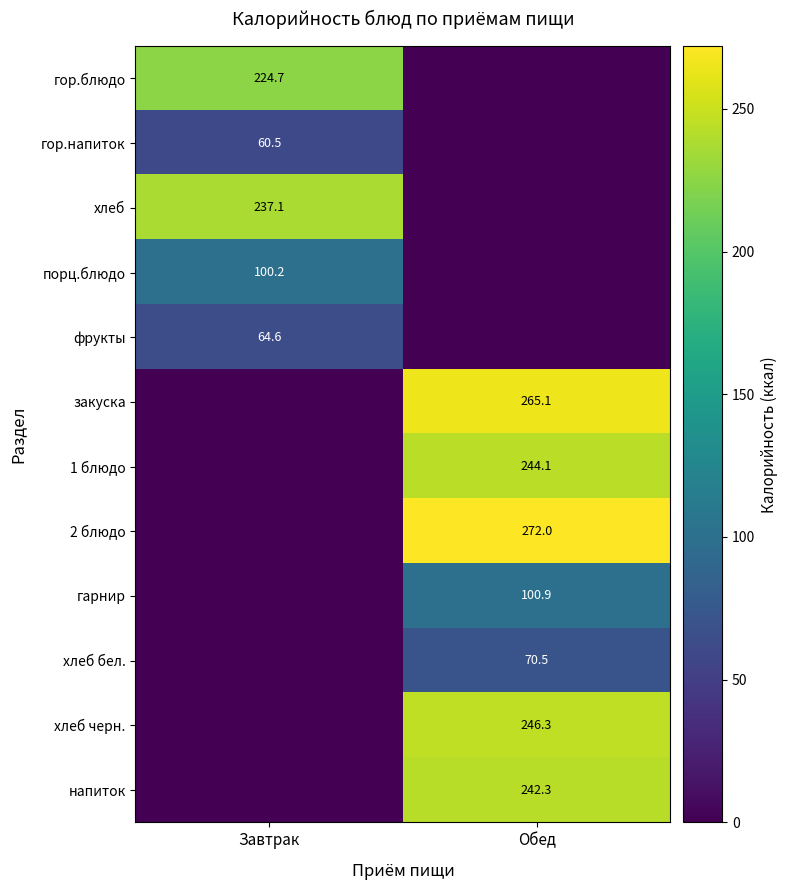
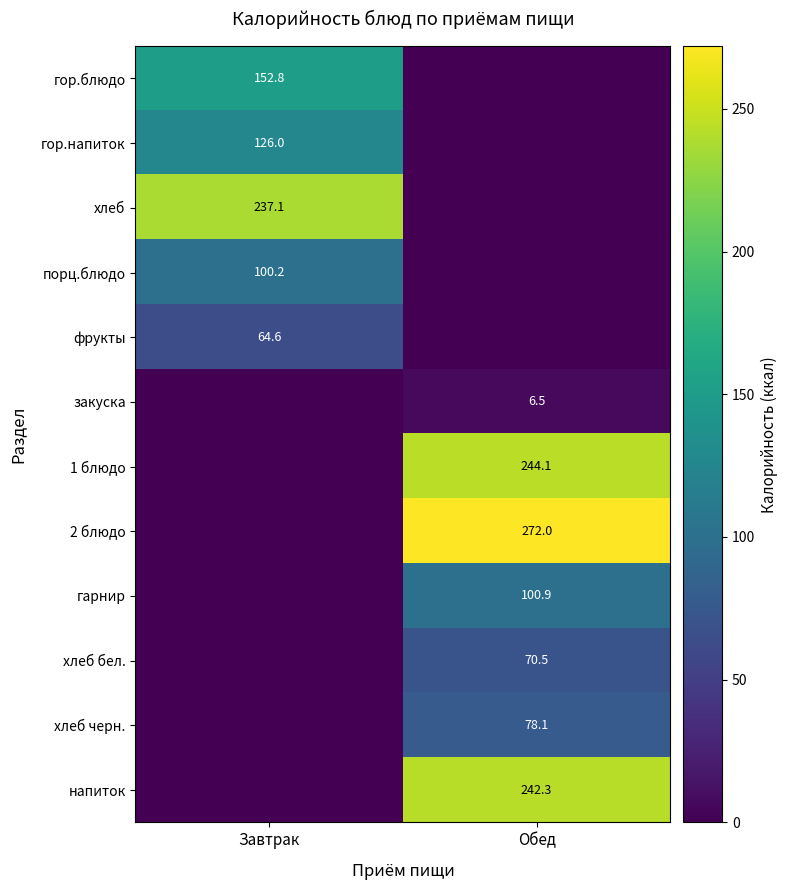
гор.блюдо, Завтрак: 224.7 -> 152.8
гор.напиток, Завтрак: 60.5 -> 126.0
закуска, Обед: 265.1 -> 6.5
хлеб черн., Обед: 246.3 -> 78.1
